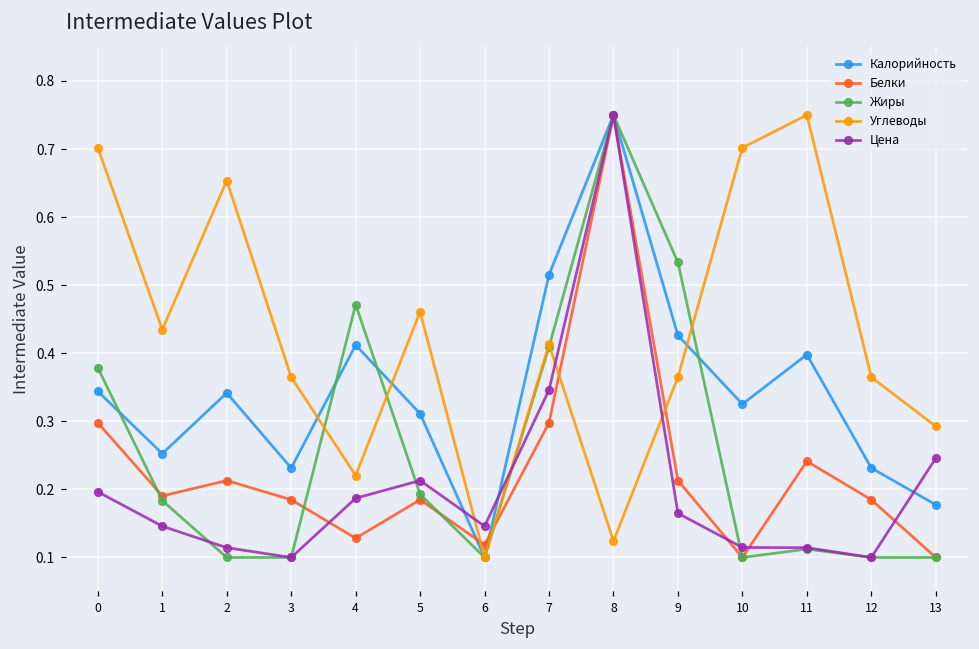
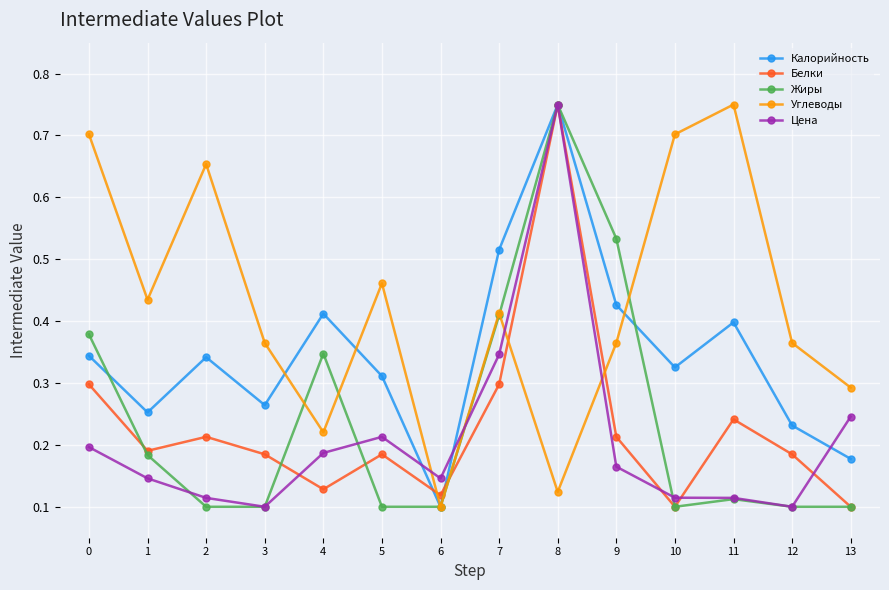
Калорийность, 3: 0.23 -> 0.26
Жиры, 4: 0.47 -> 0.35
Жиры, 5: 0.19 -> 0.10
